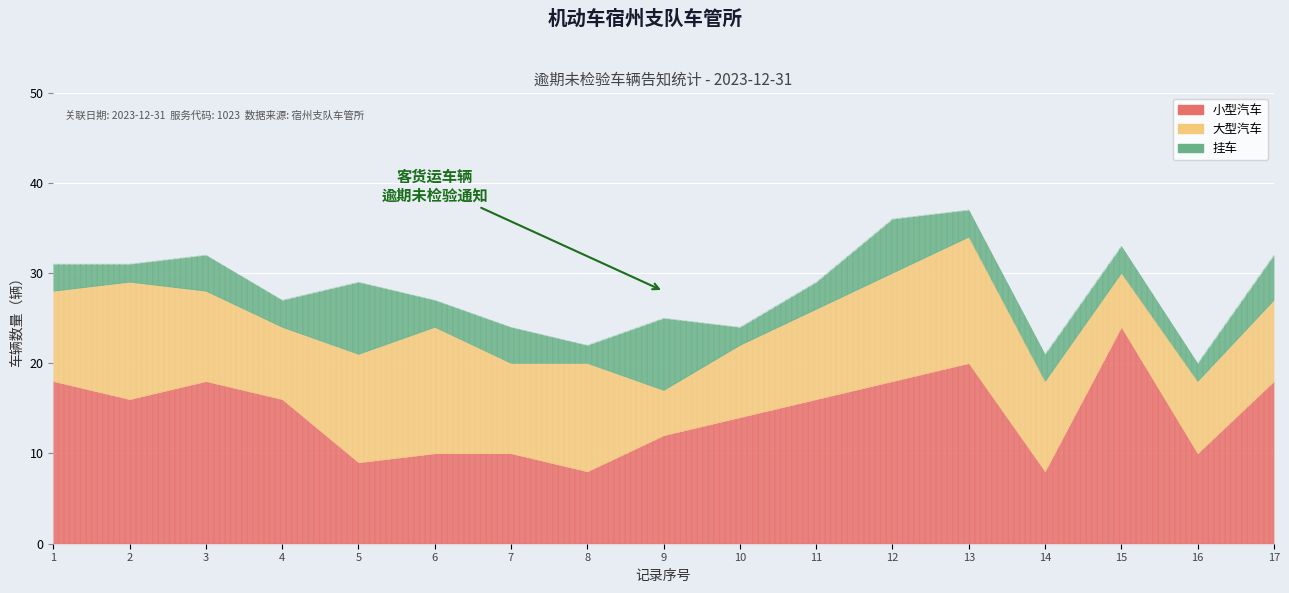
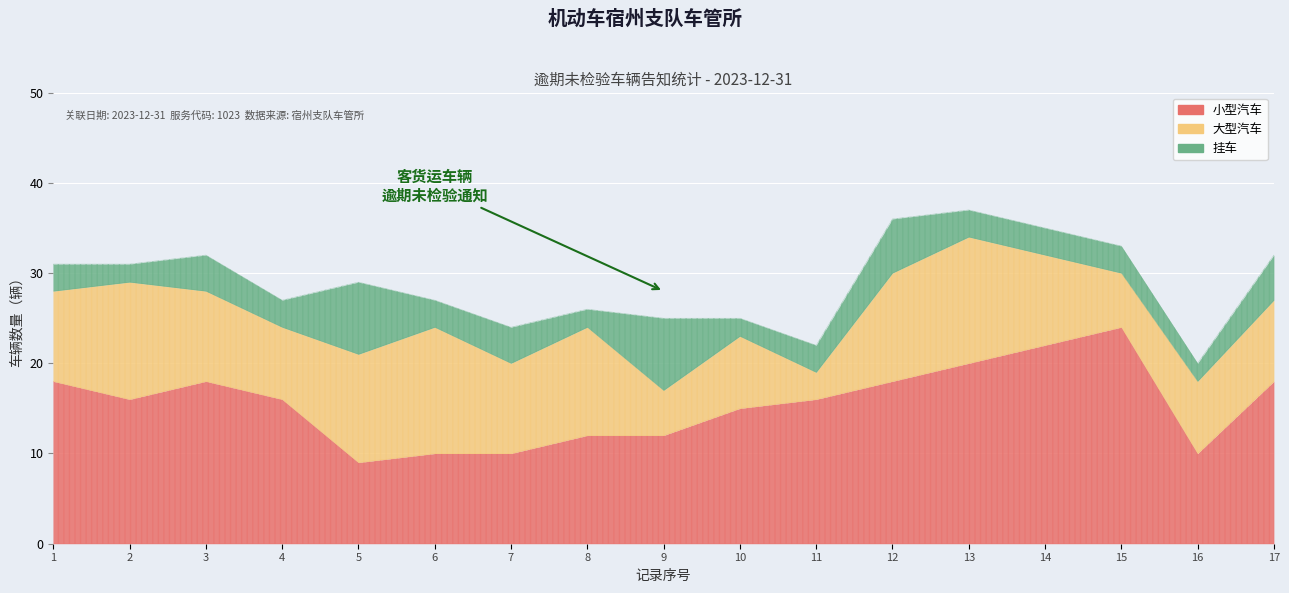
小型汽车, 8: 8 -> 12
小型汽车, 10: 14 -> 15
大型汽车, 11: 10 -> 3
小型汽车, 14: 8 -> 22
